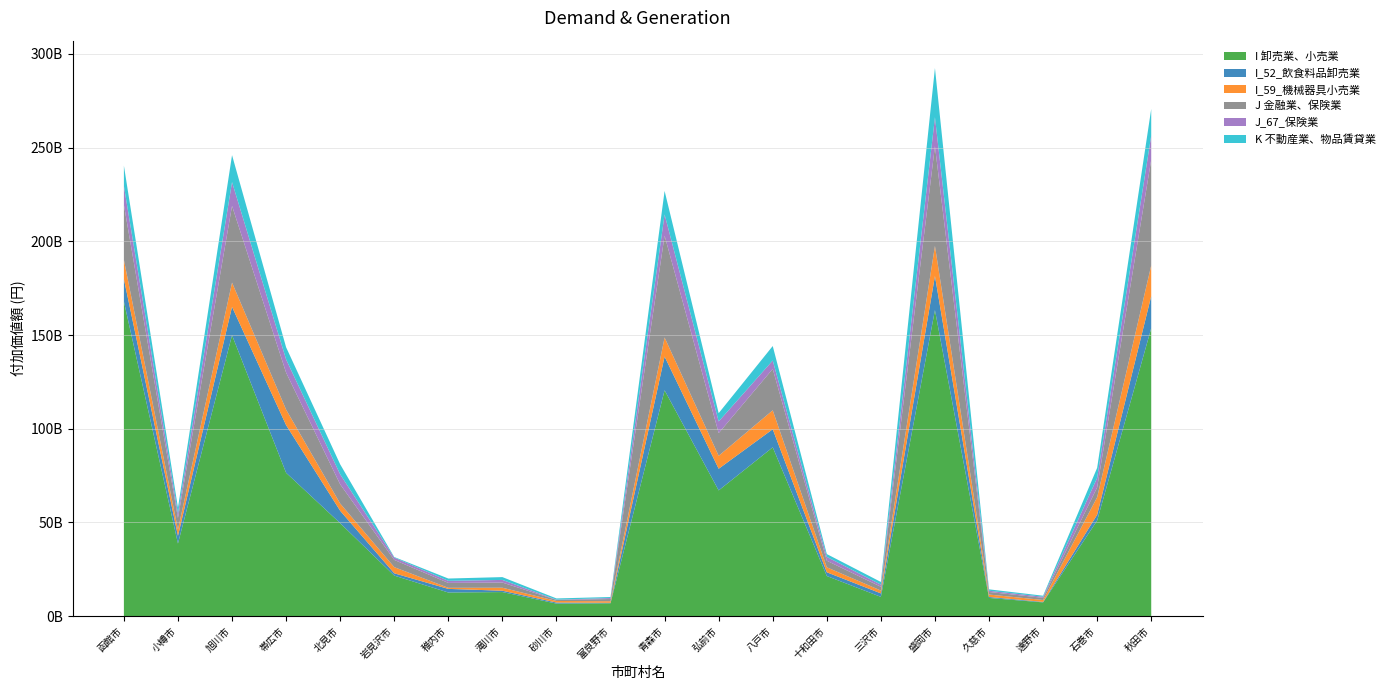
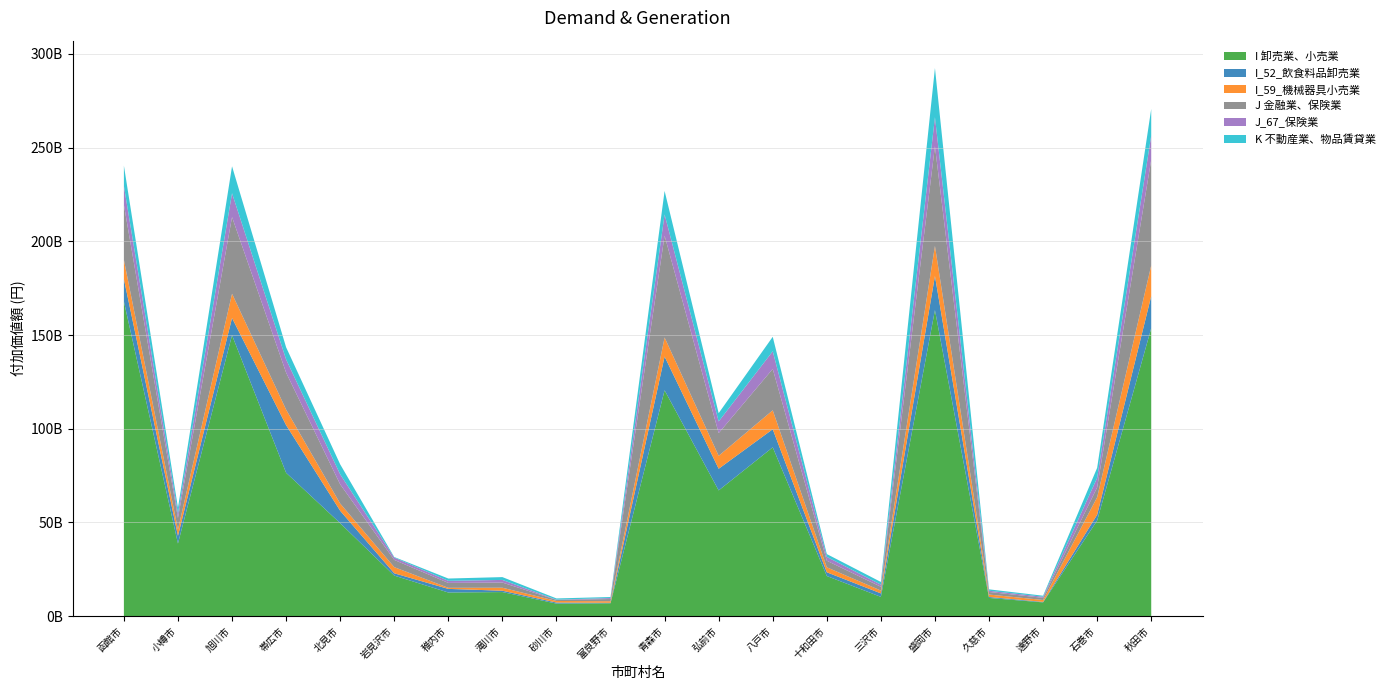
I_52_飲食料品卸売業, 旭川市: 15000000000 -> 9000000000
J_67_保険業, 八戸市: 4000000000 -> 9000000000
